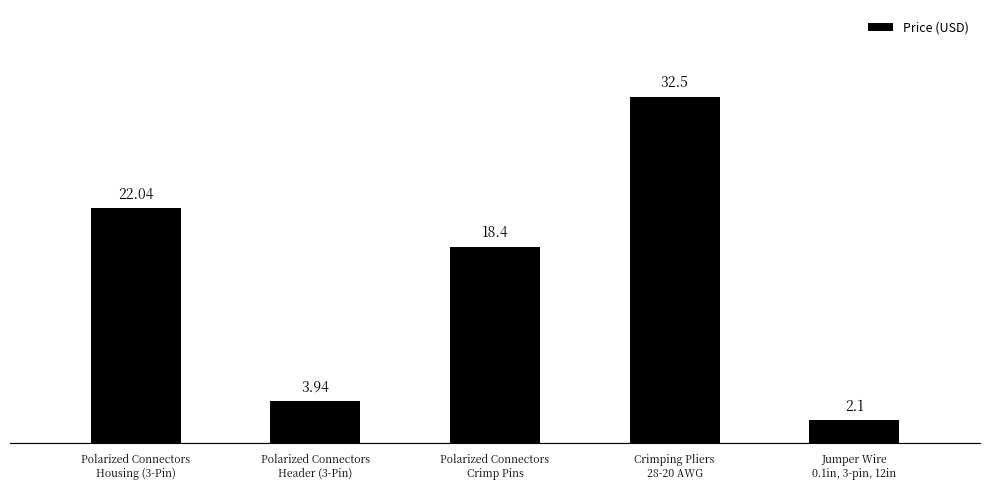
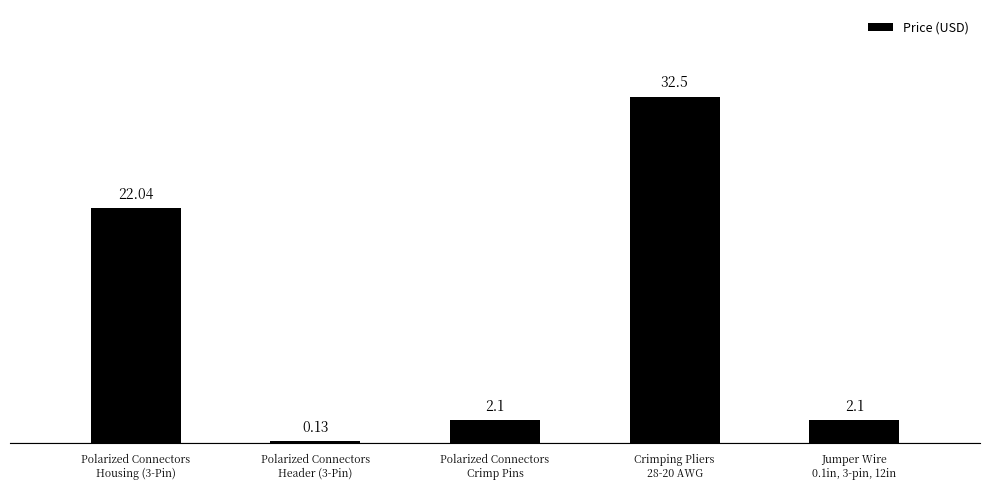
Polarized Connectors Header (3-Pin): 3.94 -> 0.13
Polarized Connectors Crimp Pins: 18.4 -> 2.1
